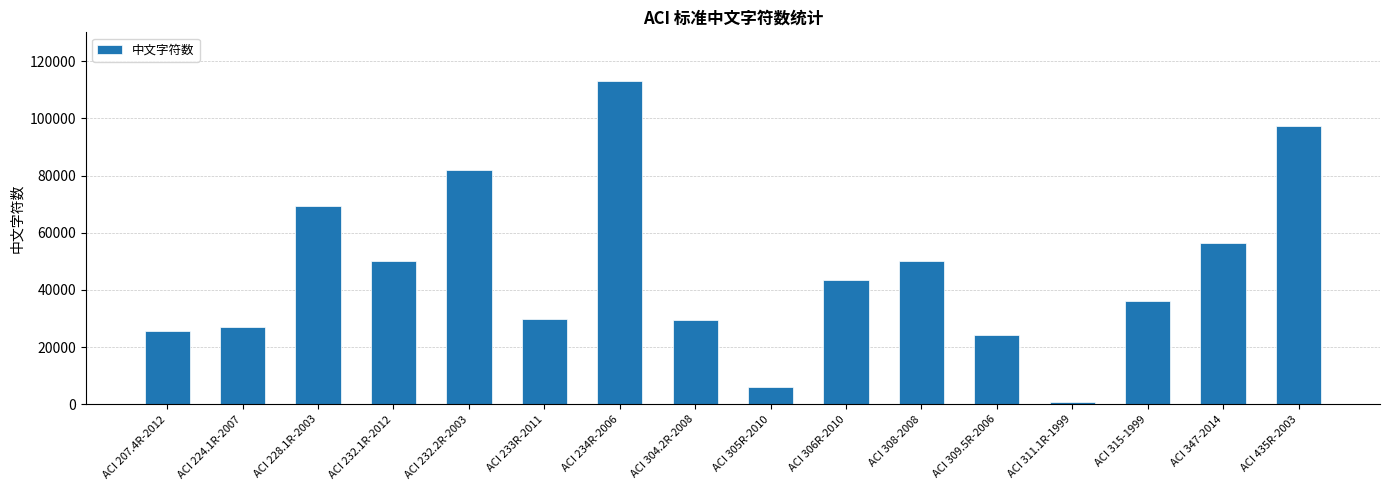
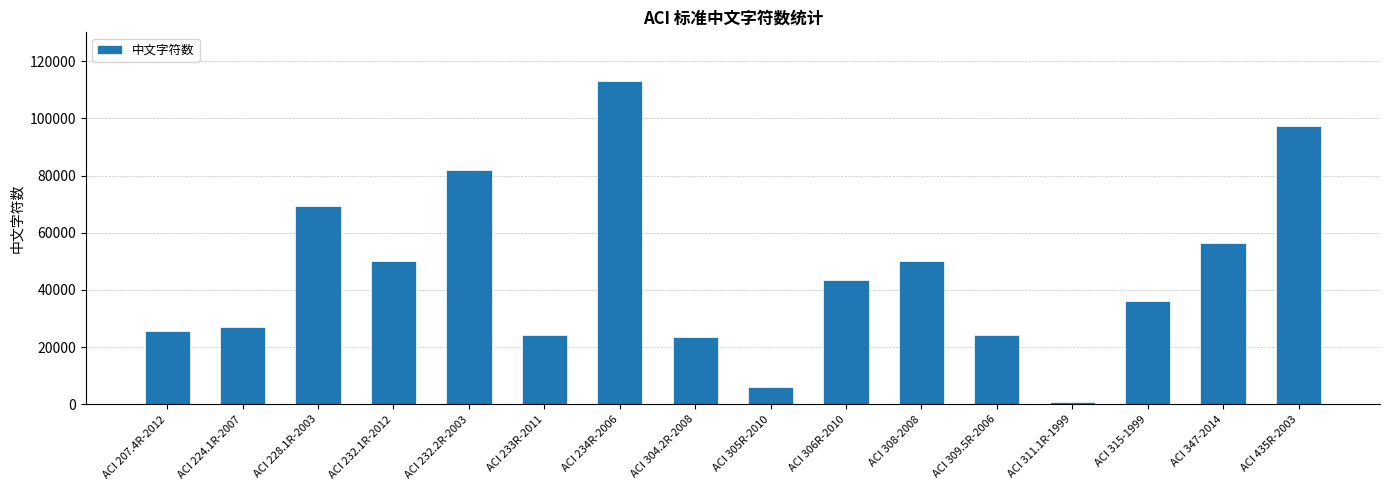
ACI 233R-2011: 30000 -> 24000
ACI 304.2R-2008: 30000 -> 24000
